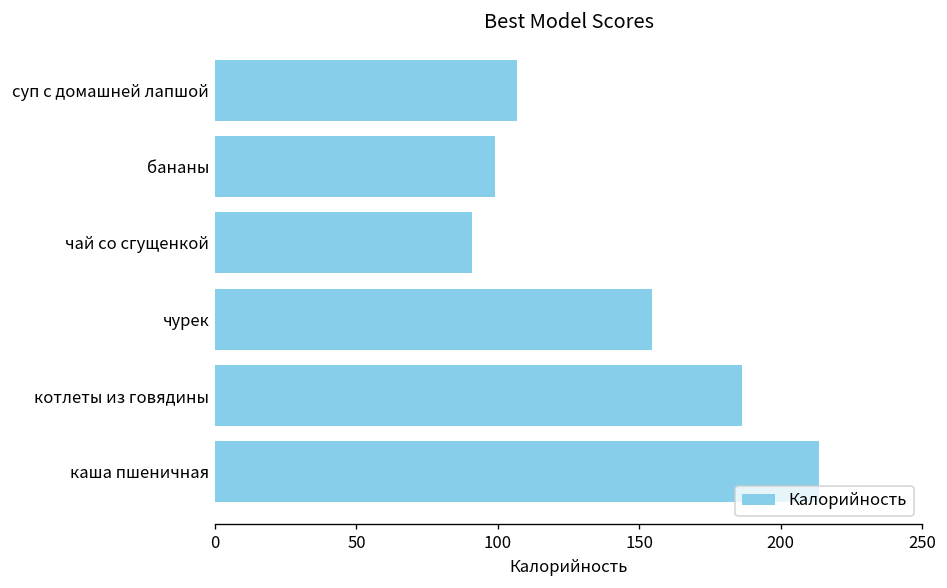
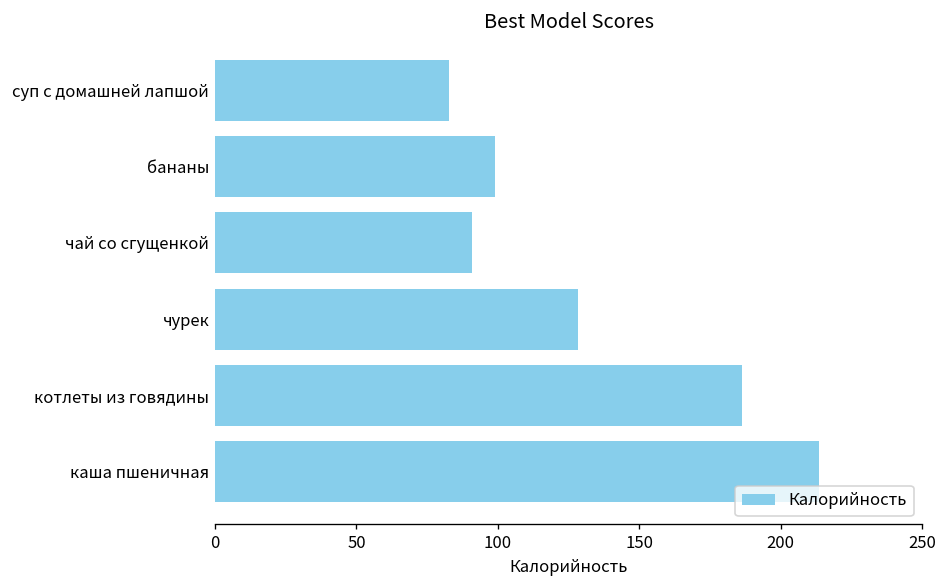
суп с домашней лапшой: 107 -> 83
чурек: 154 -> 128
